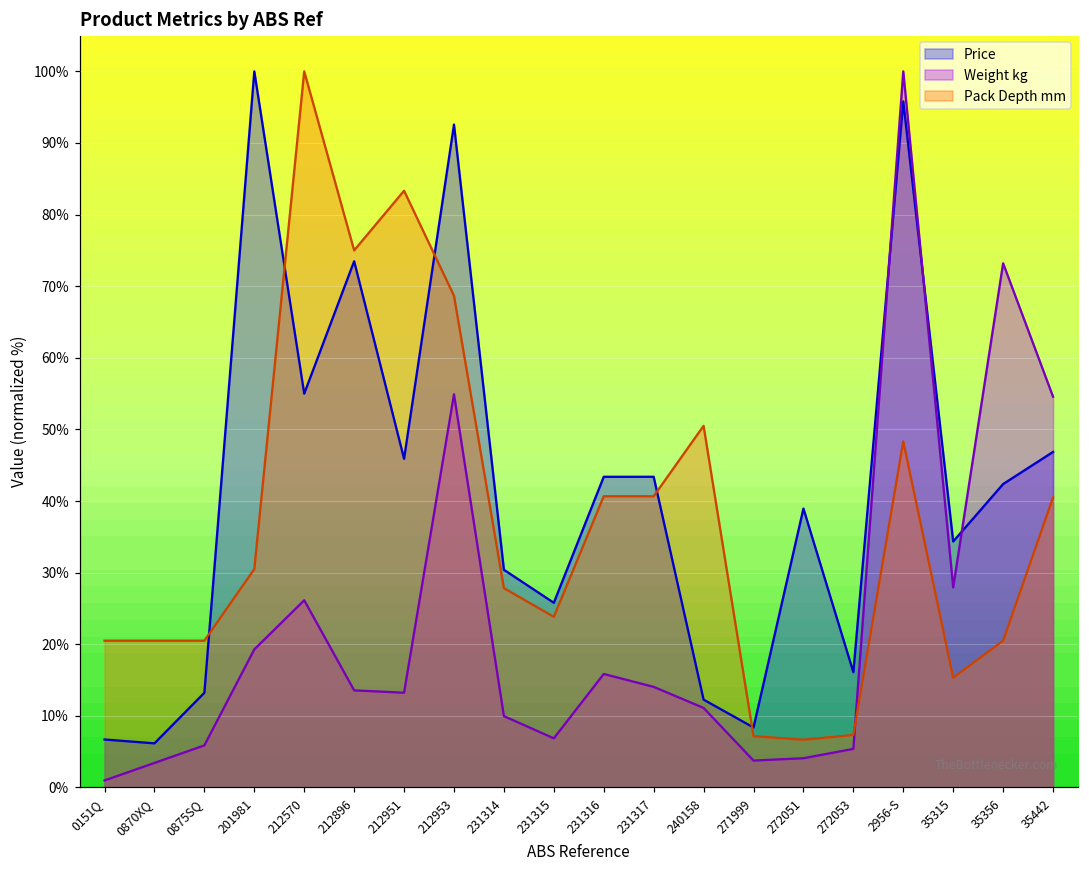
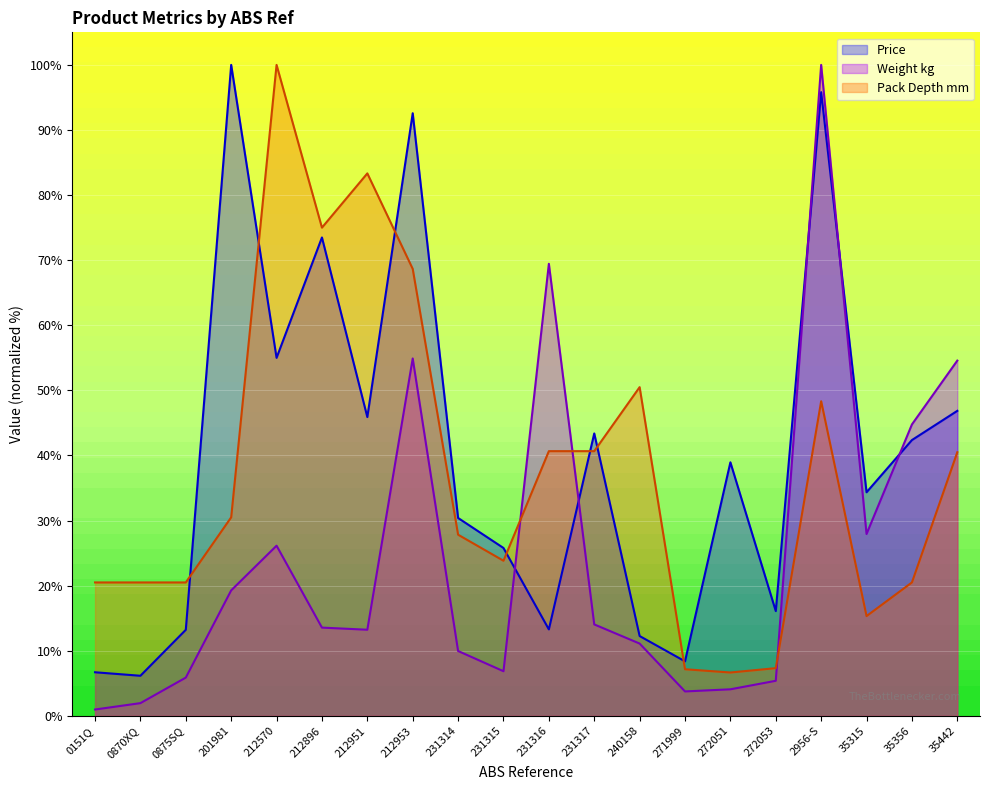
Weight kg, 0870XQ: 3% -> 2%
Price, 231316: 43% -> 13%
Weight kg, 231316: 16% -> 69%
Weight kg, 35356: 73% -> 45%
